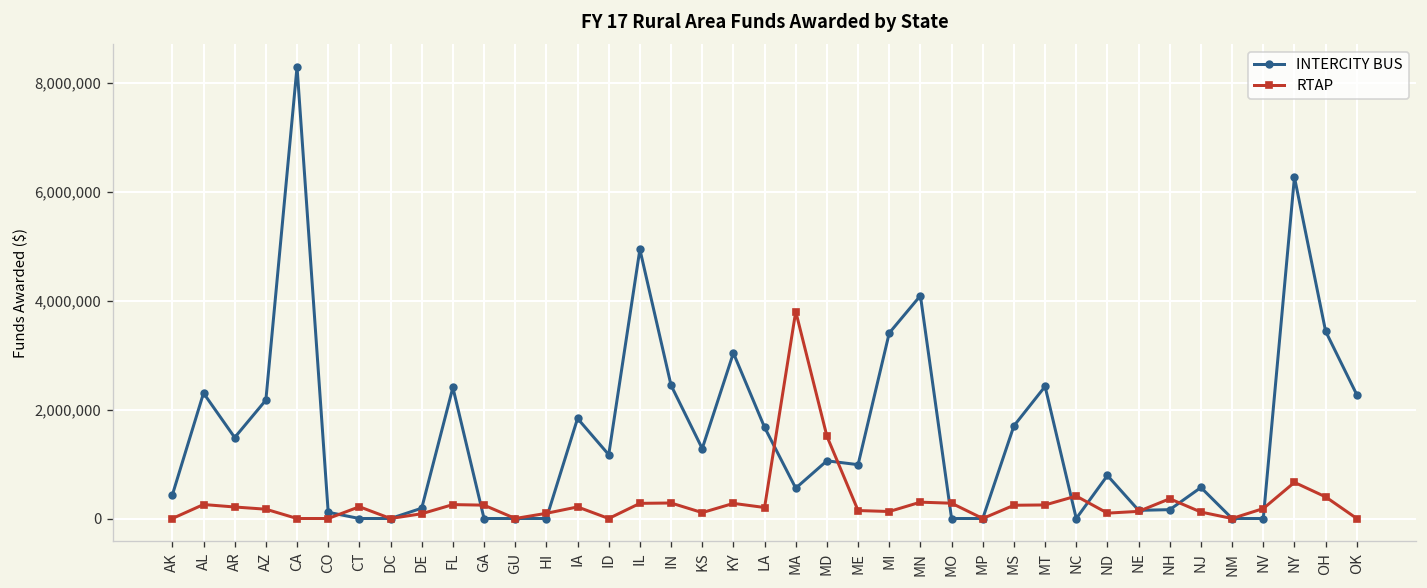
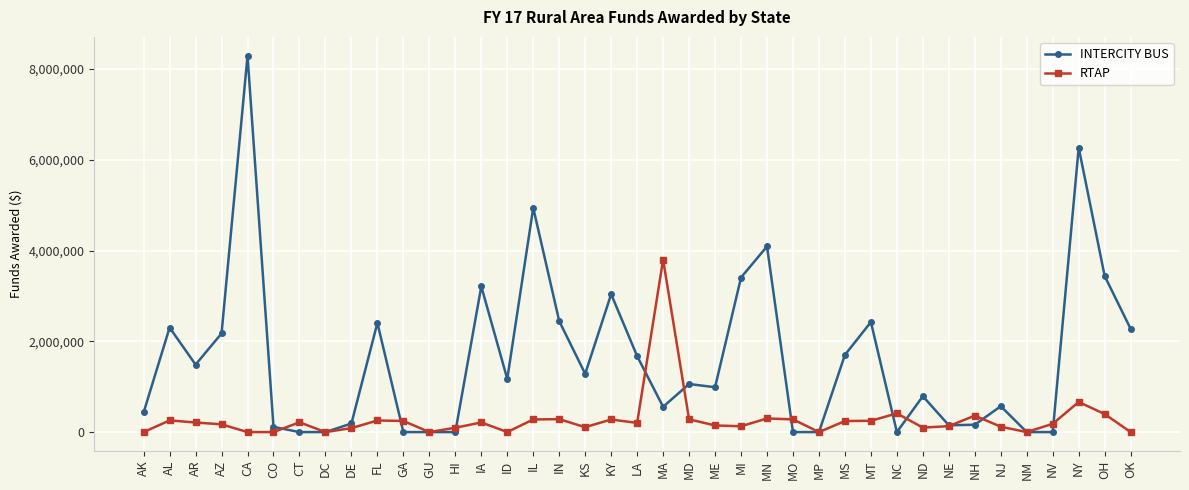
INTERCITY BUS, IA: 1,800,000 -> 3,200,000
RTAP, MD: 1,500,000 -> 300,000
